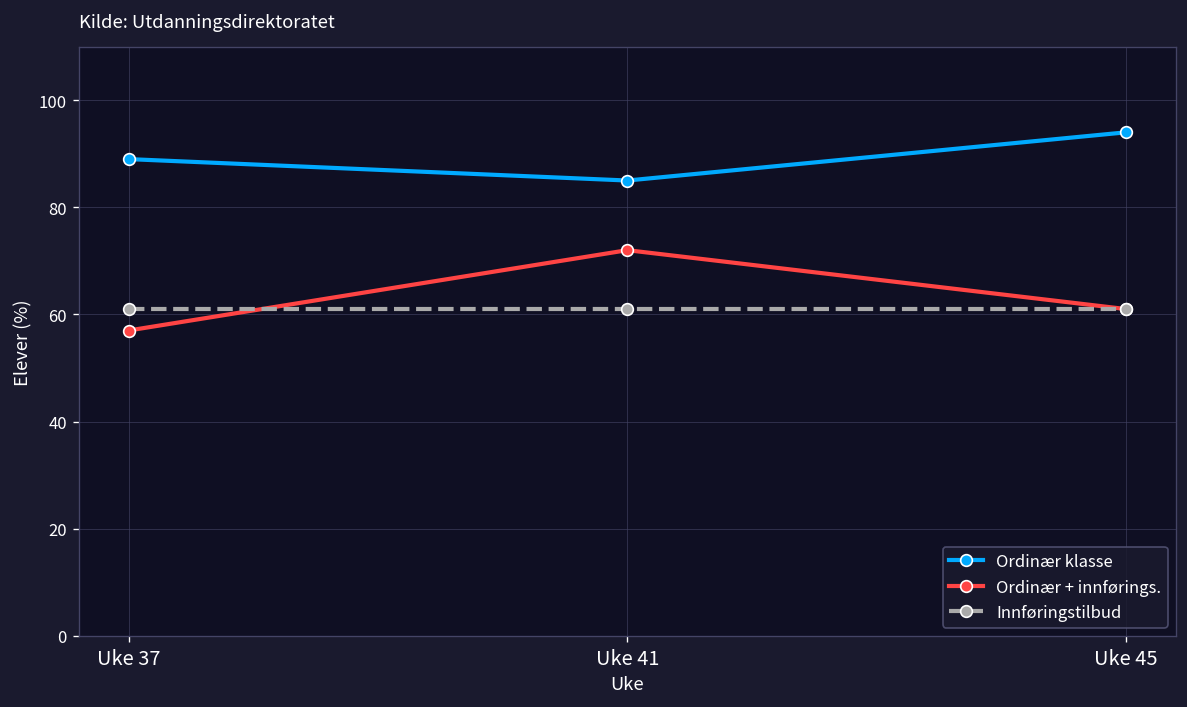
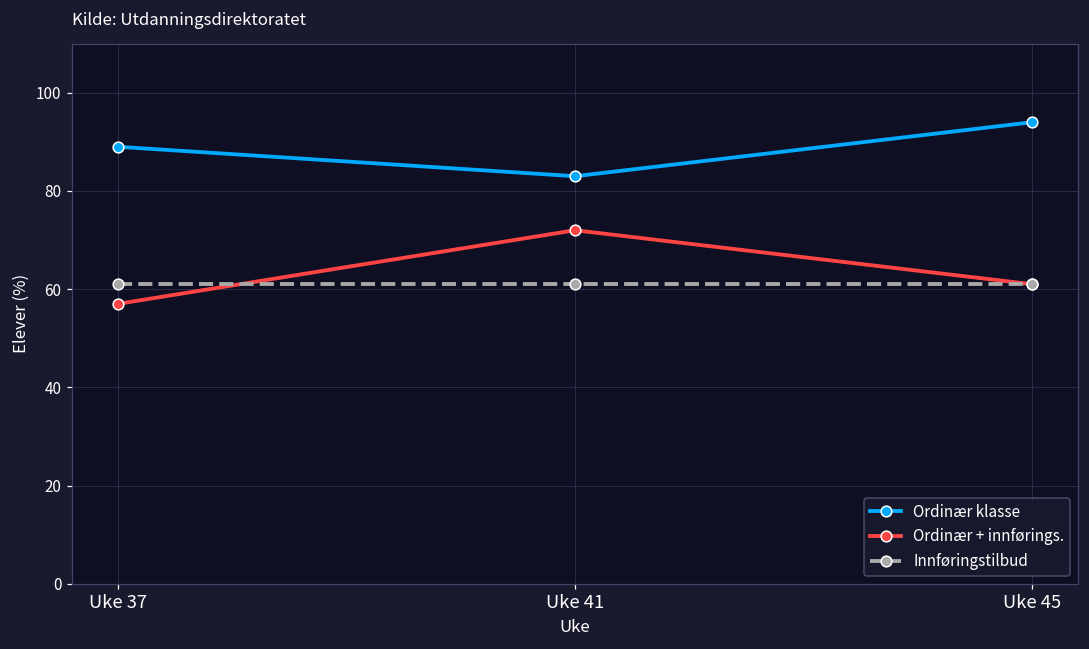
Ordinær klasse, Uke 41: 85 -> 83
